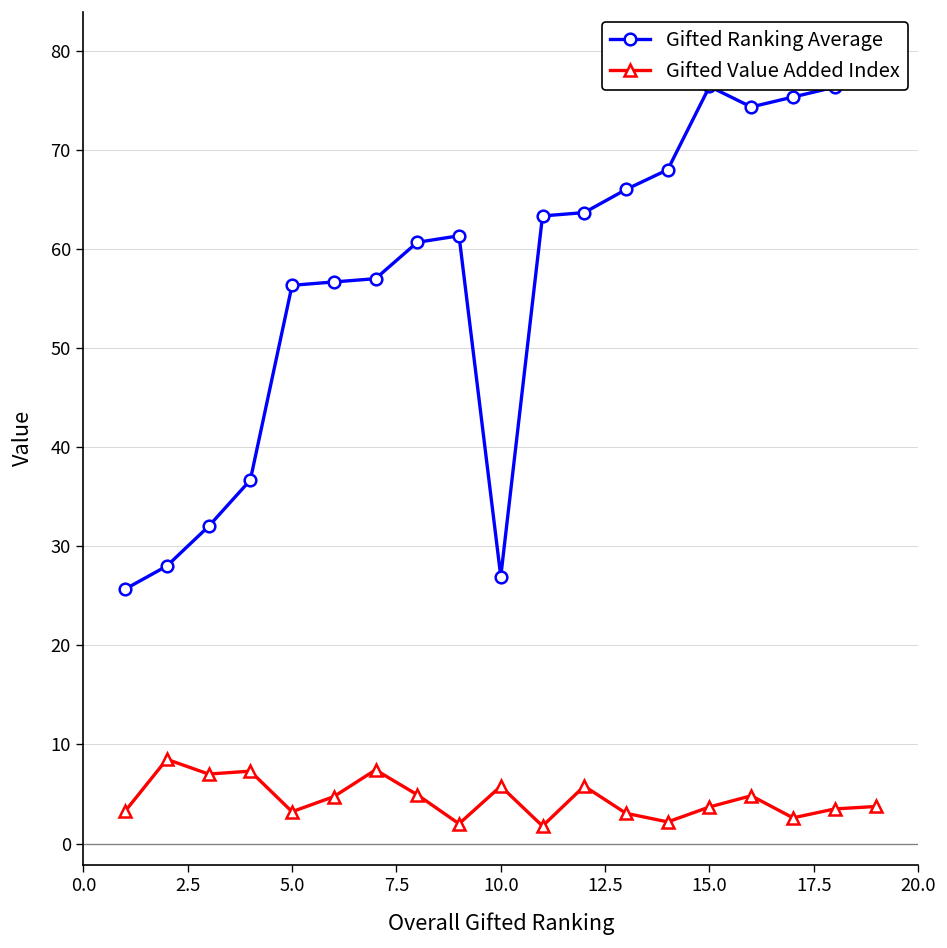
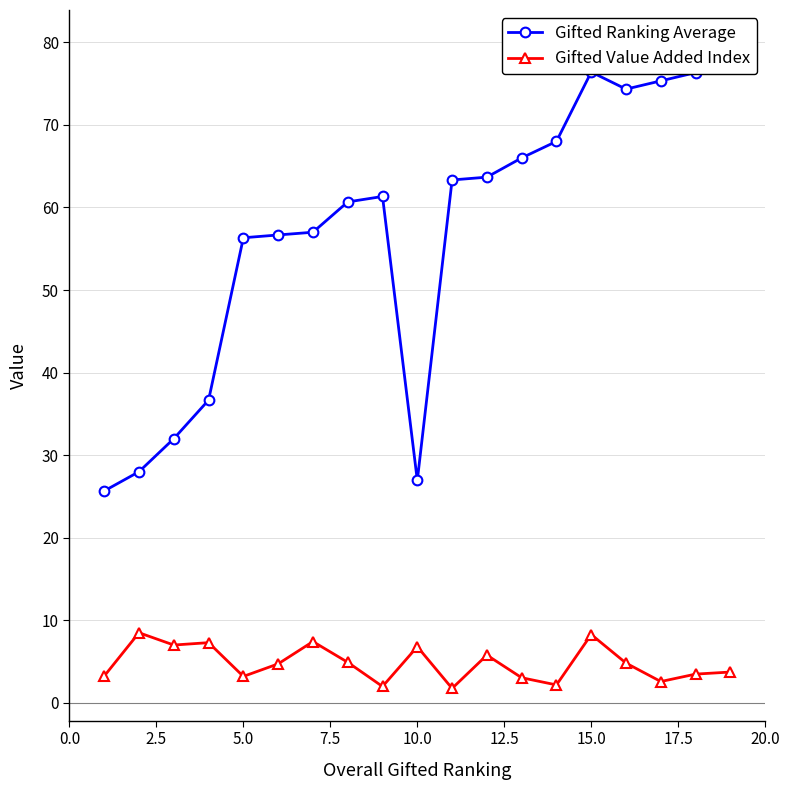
Gifted Value Added Index, 10.0: 6 -> 7
Gifted Value Added Index, 15.0: 4 -> 8
